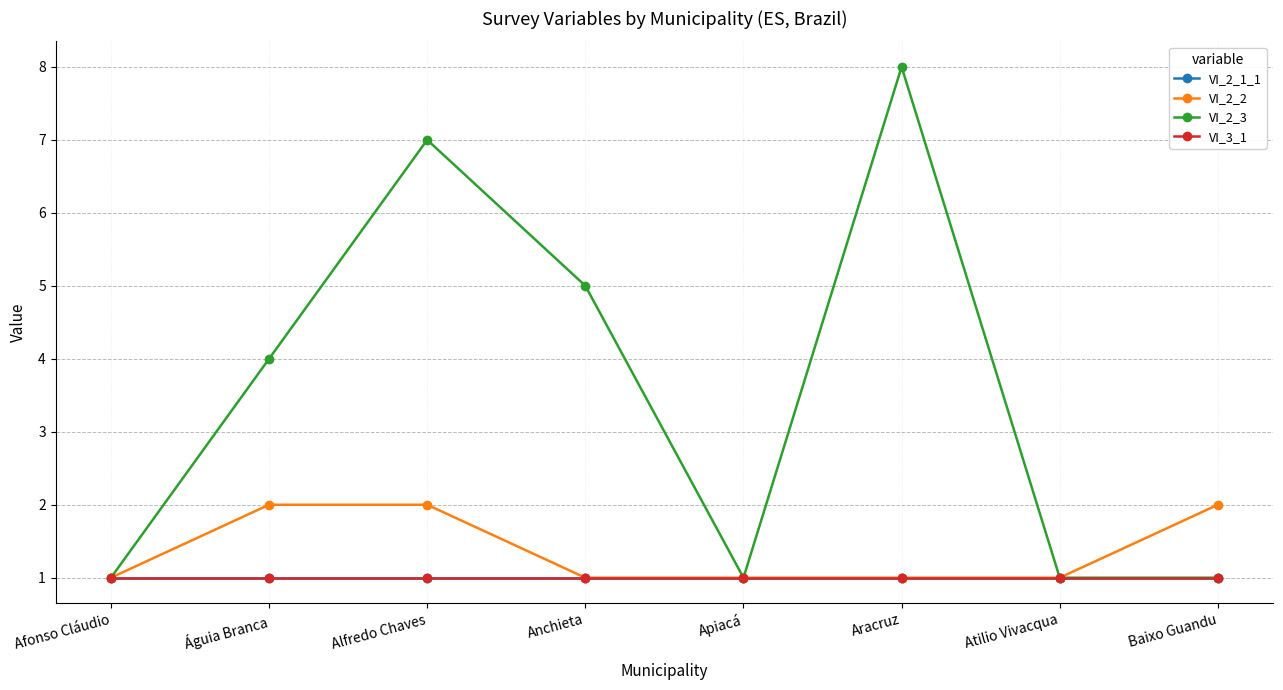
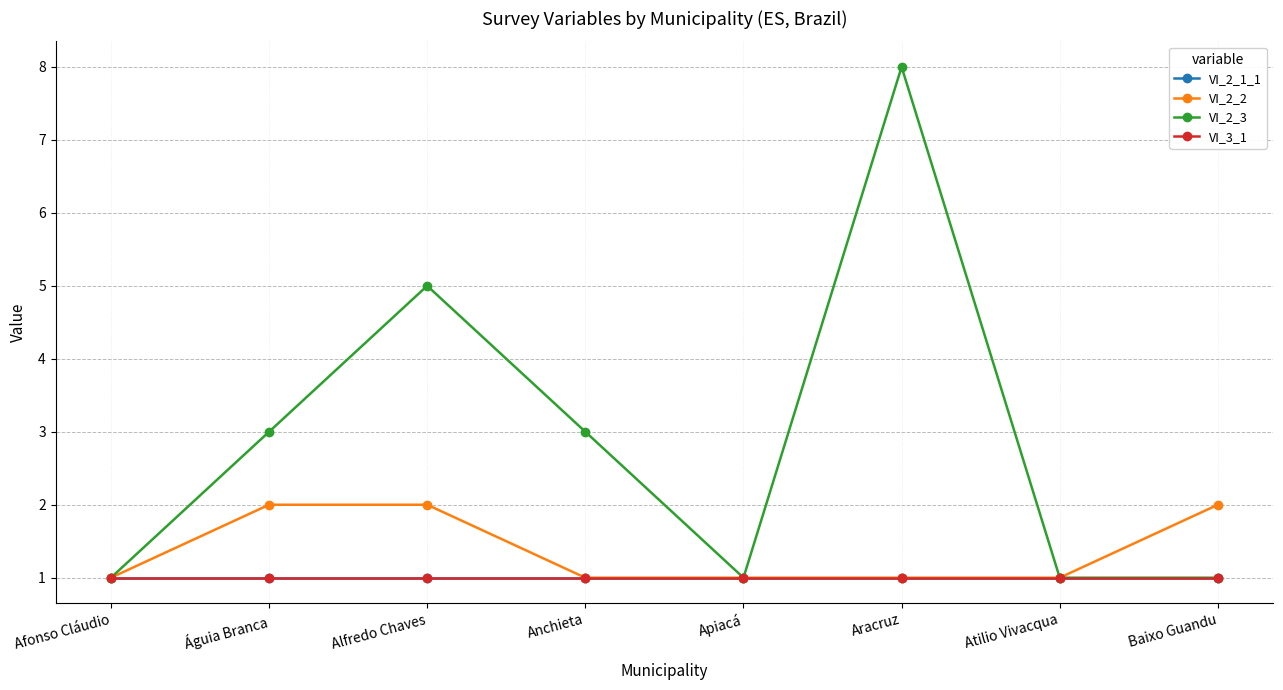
VI_2_3, Águia Branca: 4 -> 3
VI_2_3, Alfredo Chaves: 7 -> 5
VI_2_3, Anchieta: 5 -> 3
